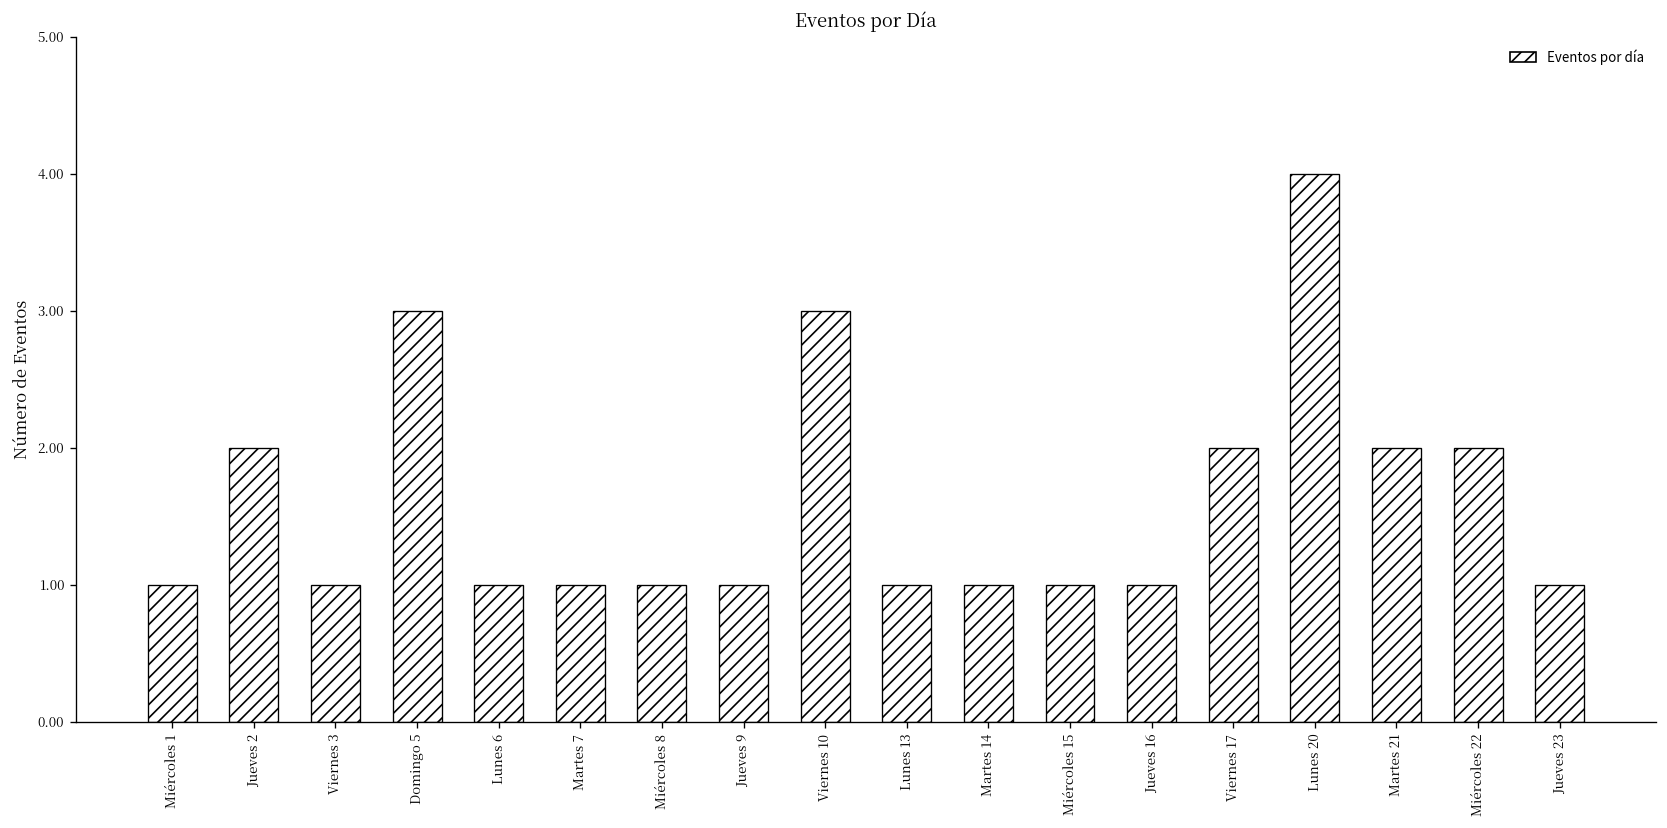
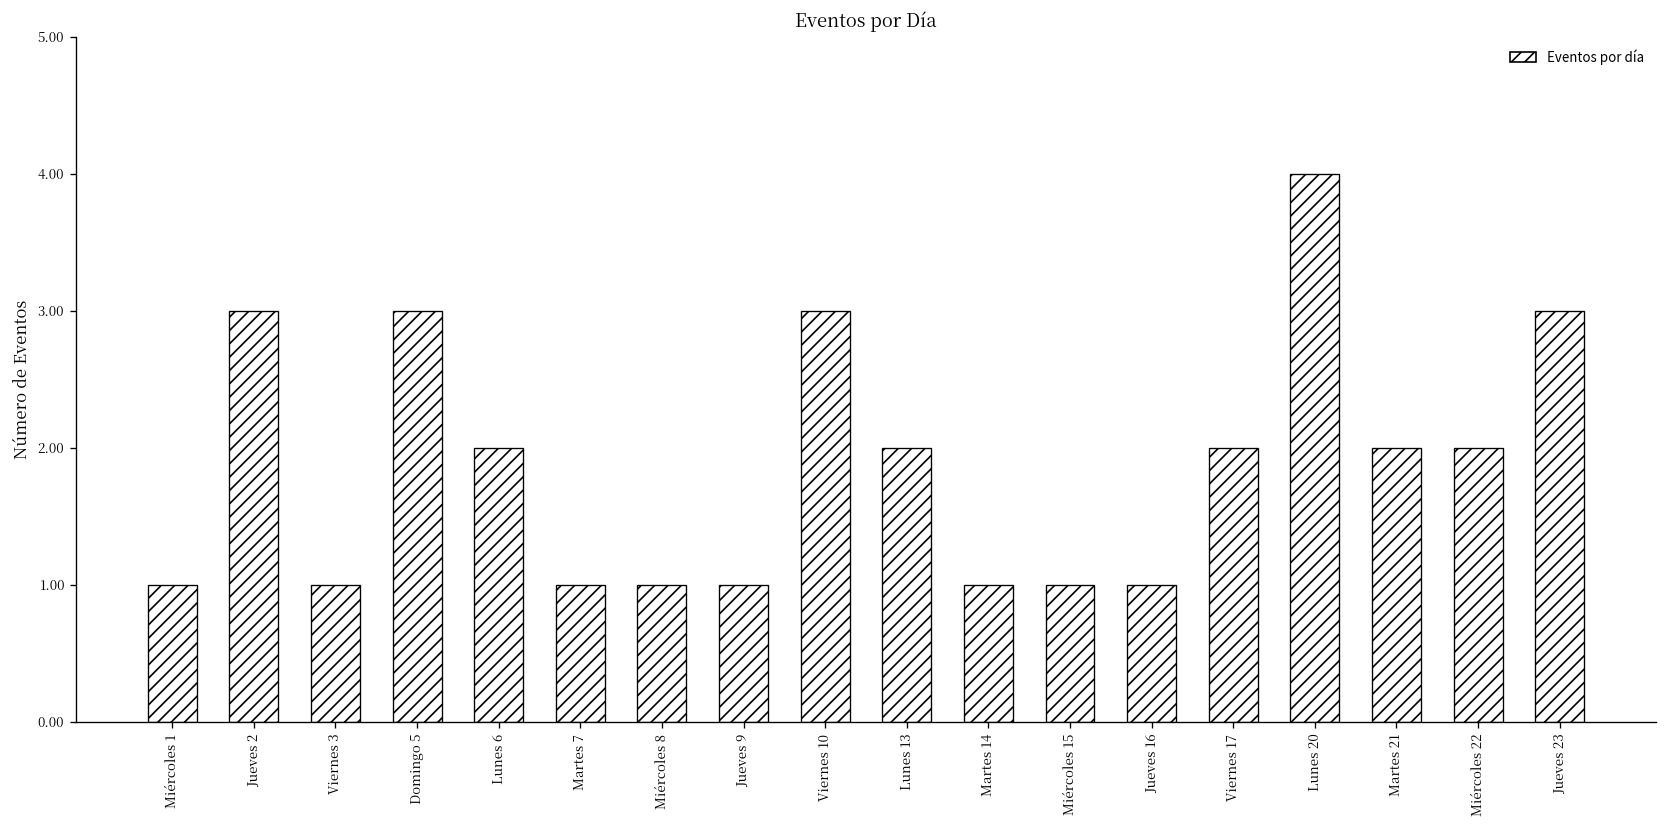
Jueves 2: 2 -> 3
Lunes 6: 1 -> 2
Lunes 13: 1 -> 2
Jueves 23: 1 -> 3
